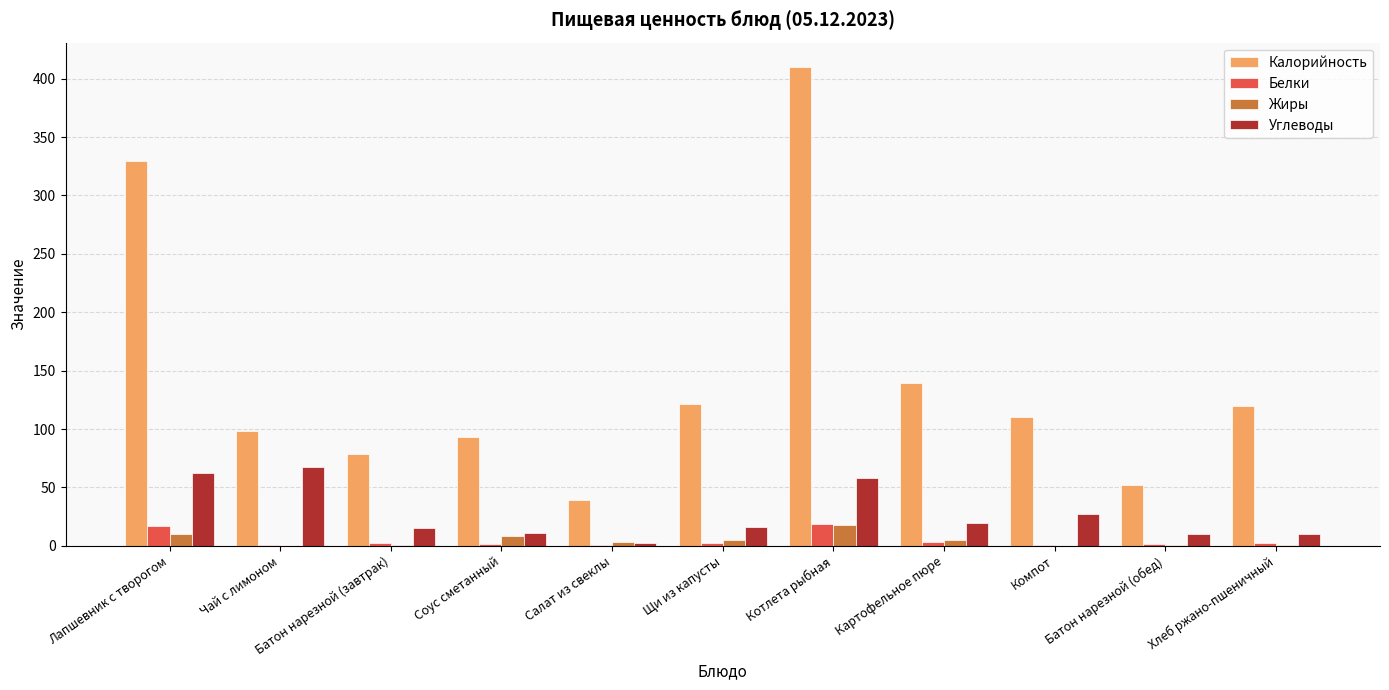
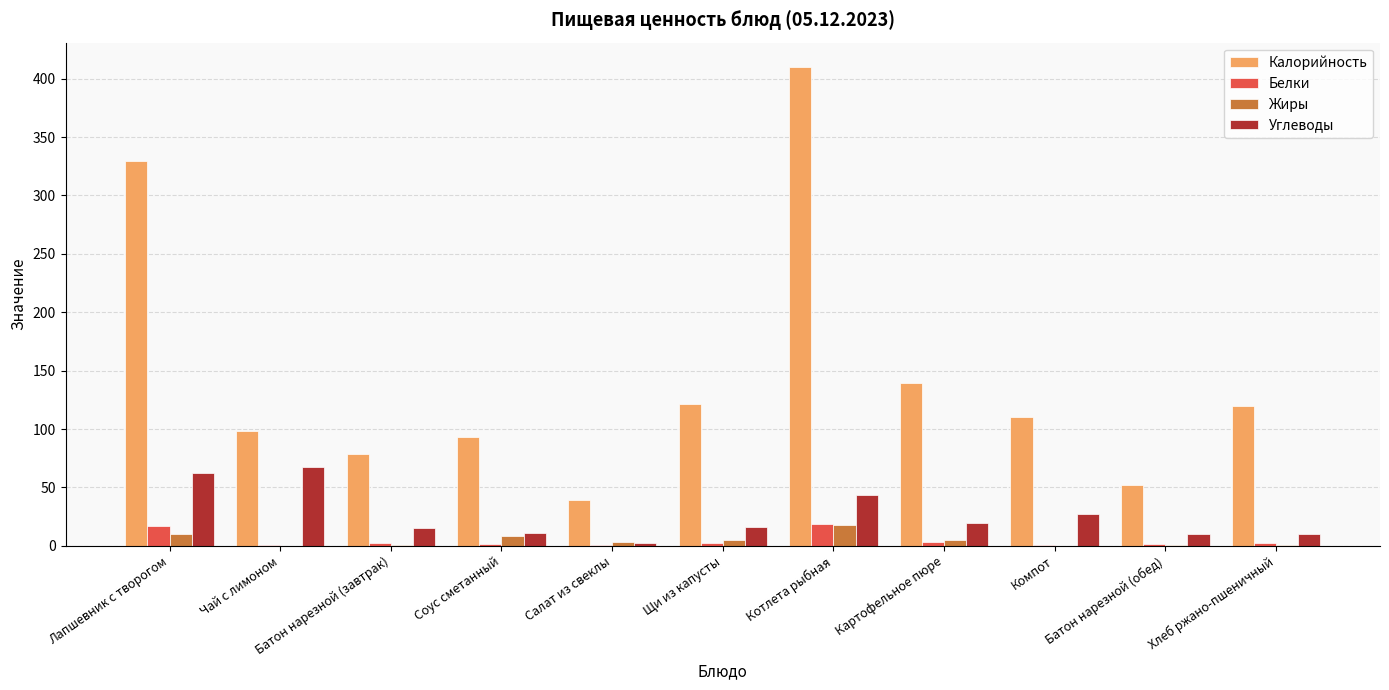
Углеводы, Котлета рыбная: 58 -> 43
